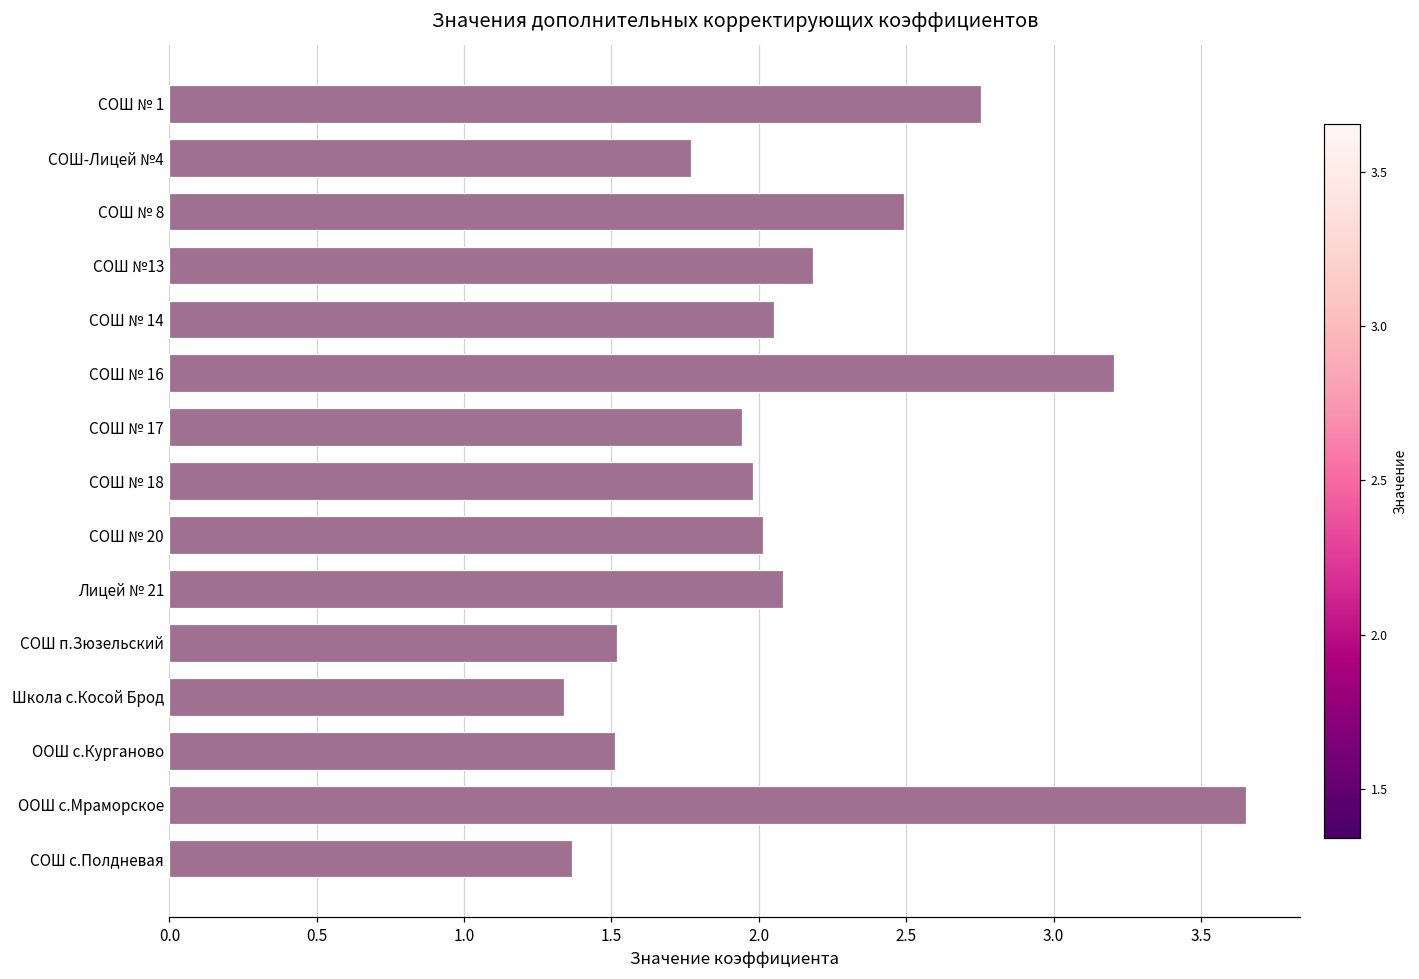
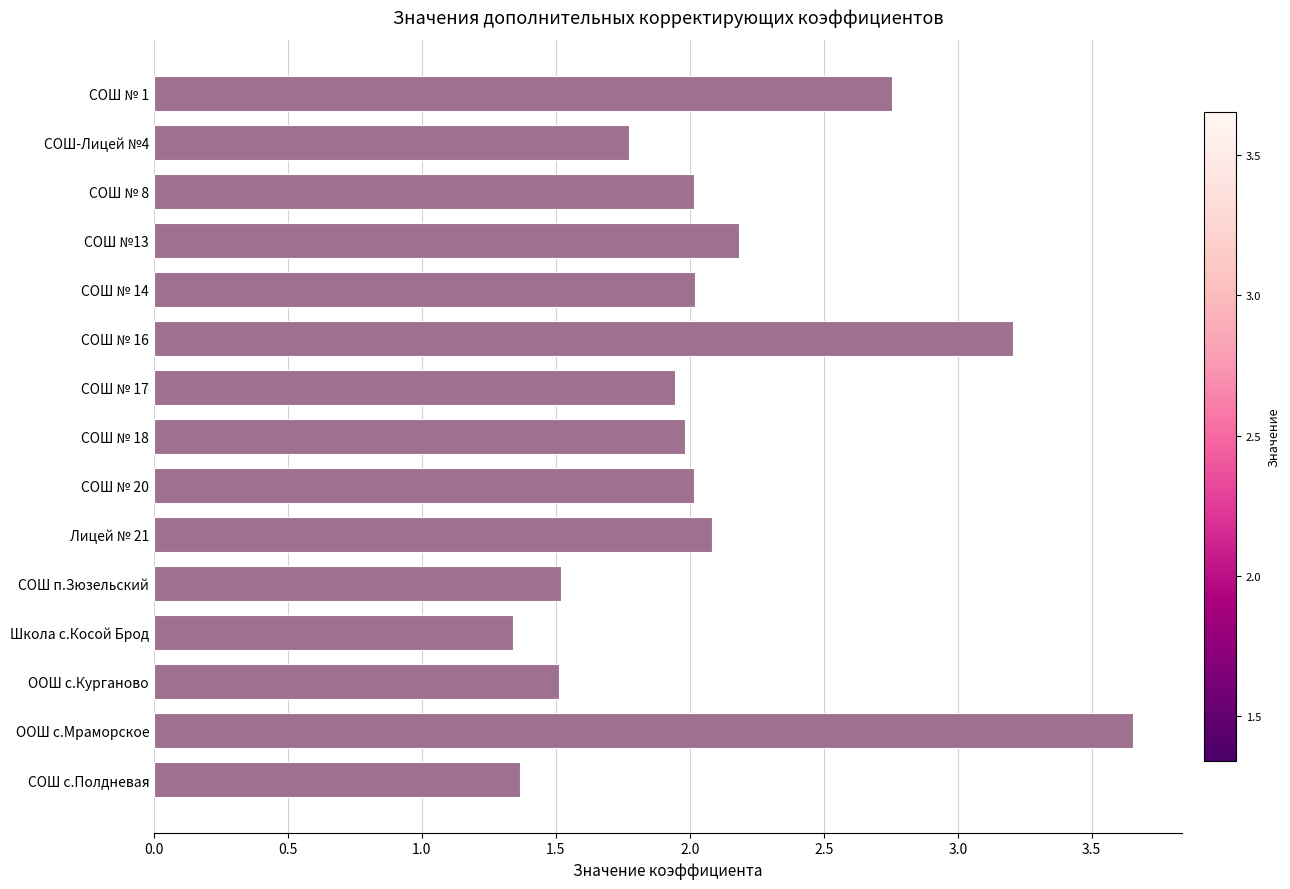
СОШ № 8: 2.49 -> 2.02
СОШ № 14: 2.05 -> 2.02
